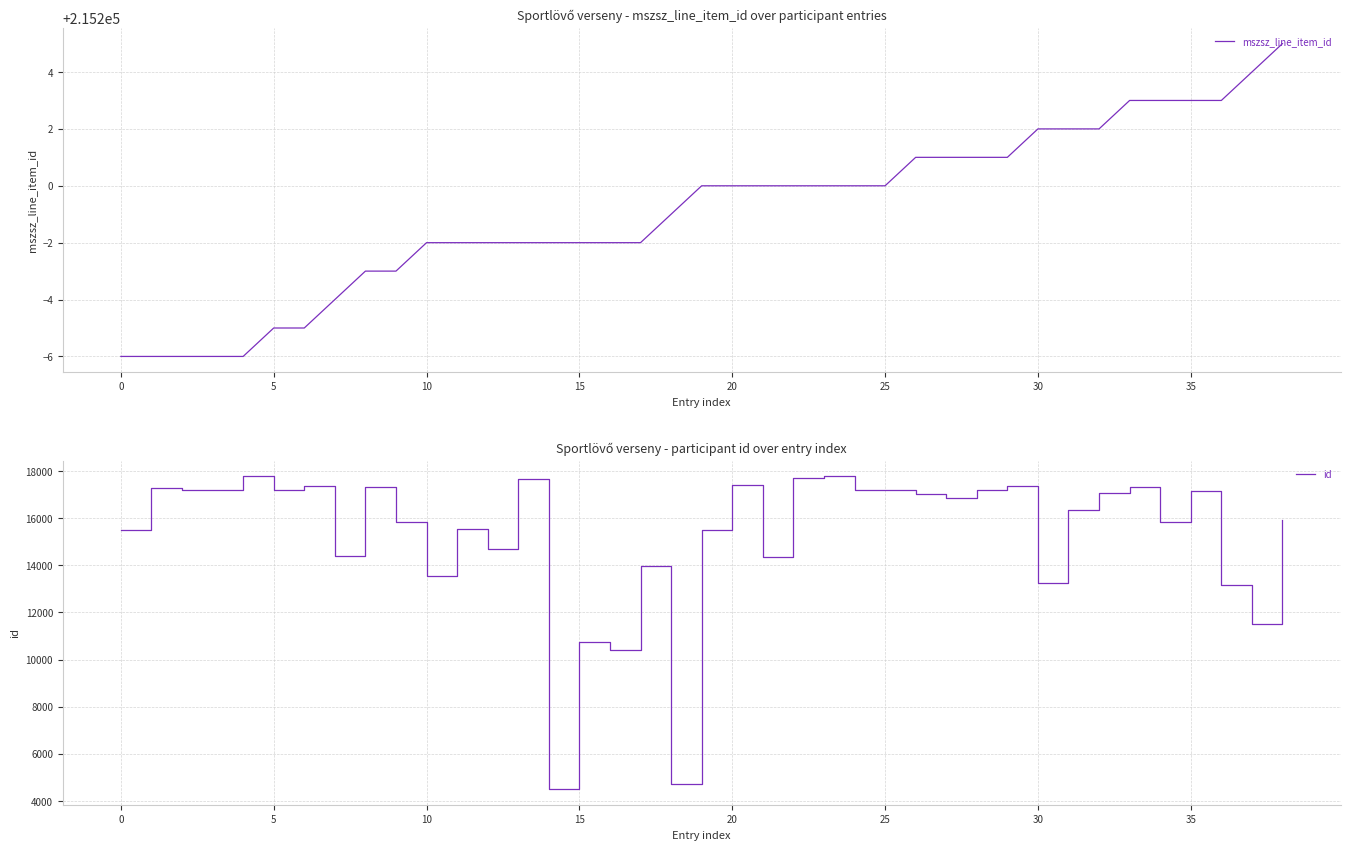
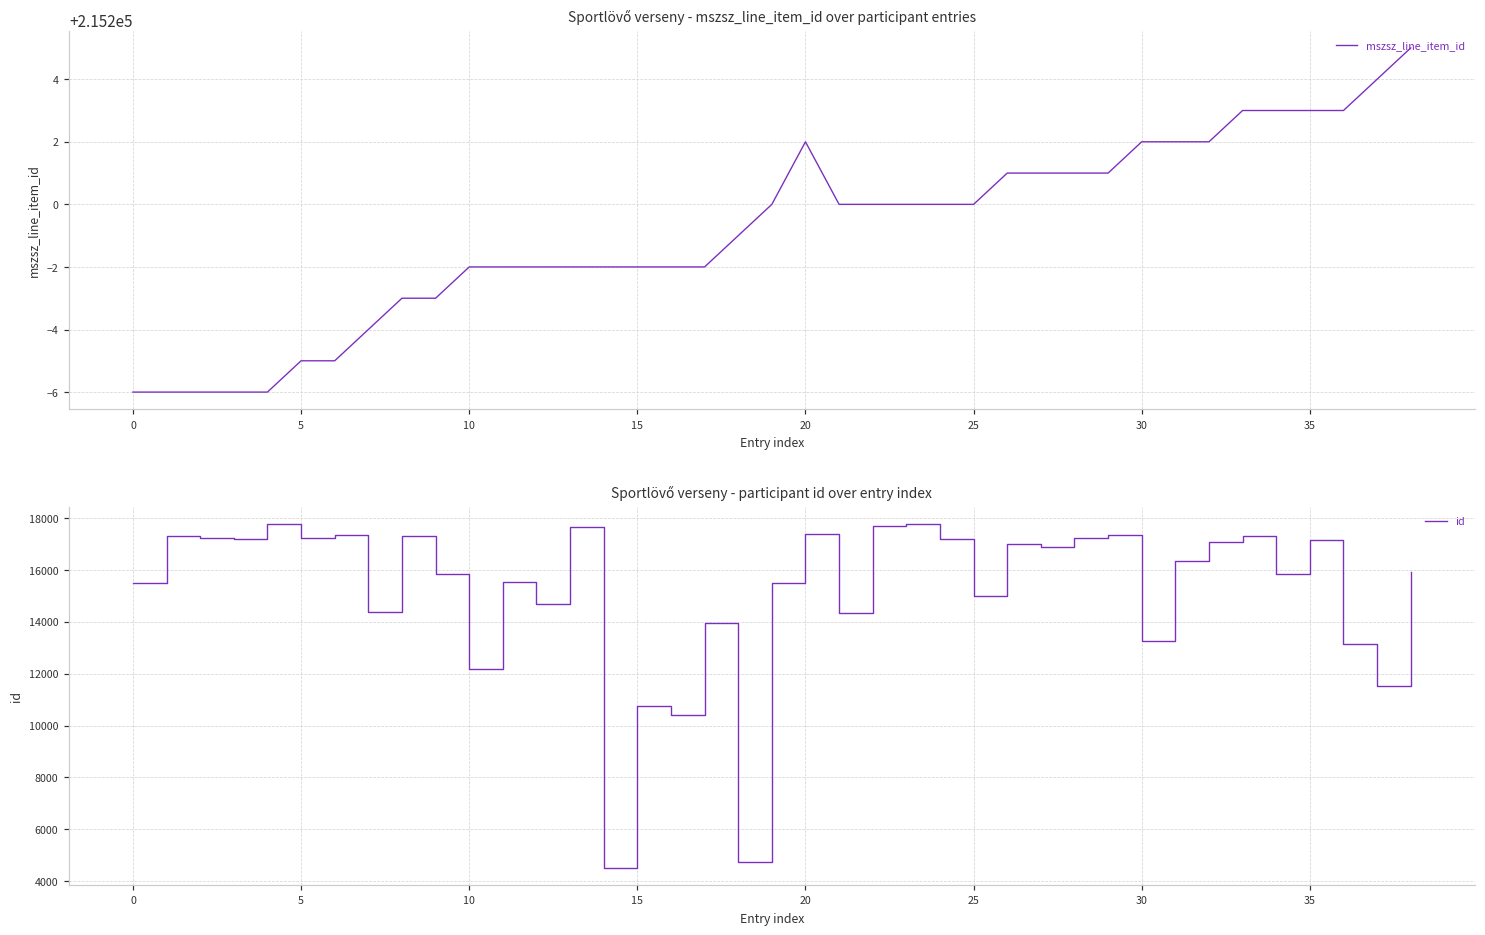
Sportlövő verseny - mszsz_line_item_id over participant entries, 20: 215200 -> 215202
Sportlövő verseny - participant id over entry index, 10: 13500 -> 12200
Sportlövő verseny - participant id over entry index, 25: 17200 -> 15000
